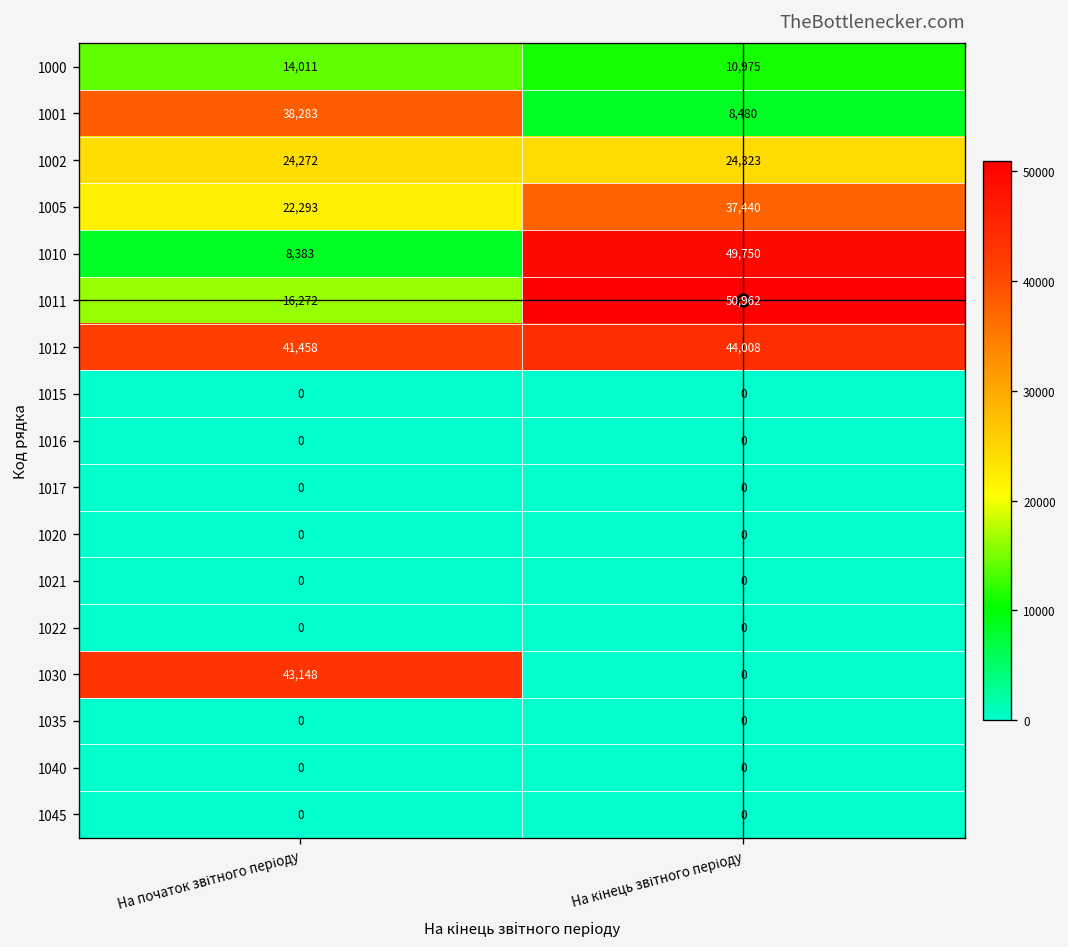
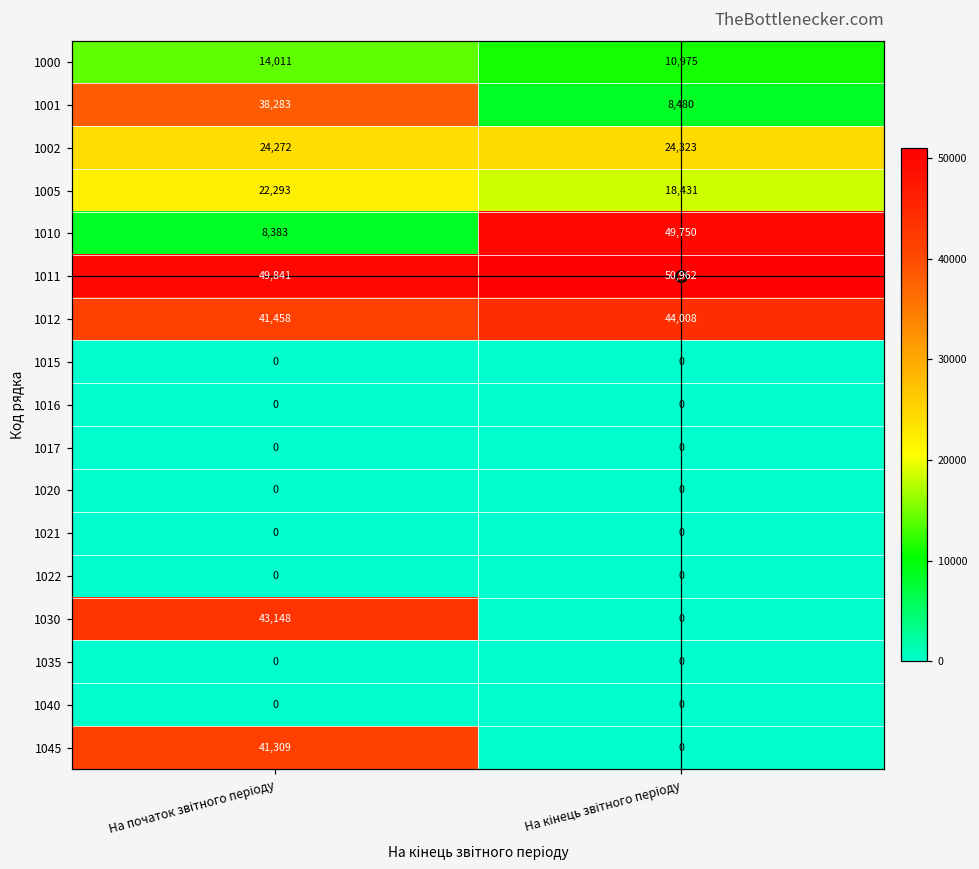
1005, На кінець звітного періоду: 37,440 -> 18,431
1011, На початок звітного періоду: 16,272 -> 49,841
1045, На початок звітного періоду: 0 -> 41,309
